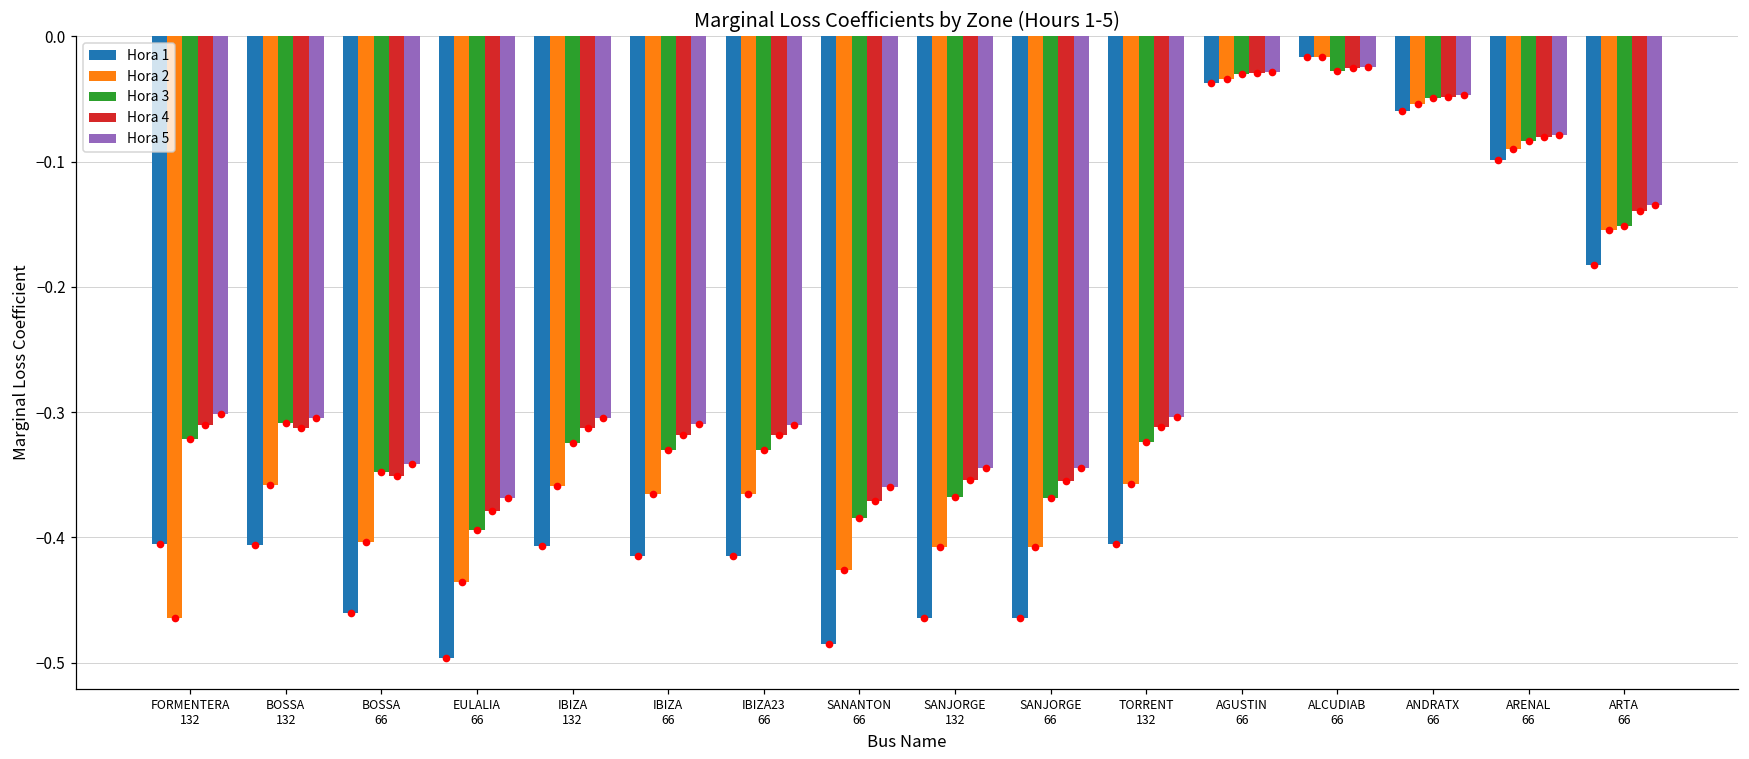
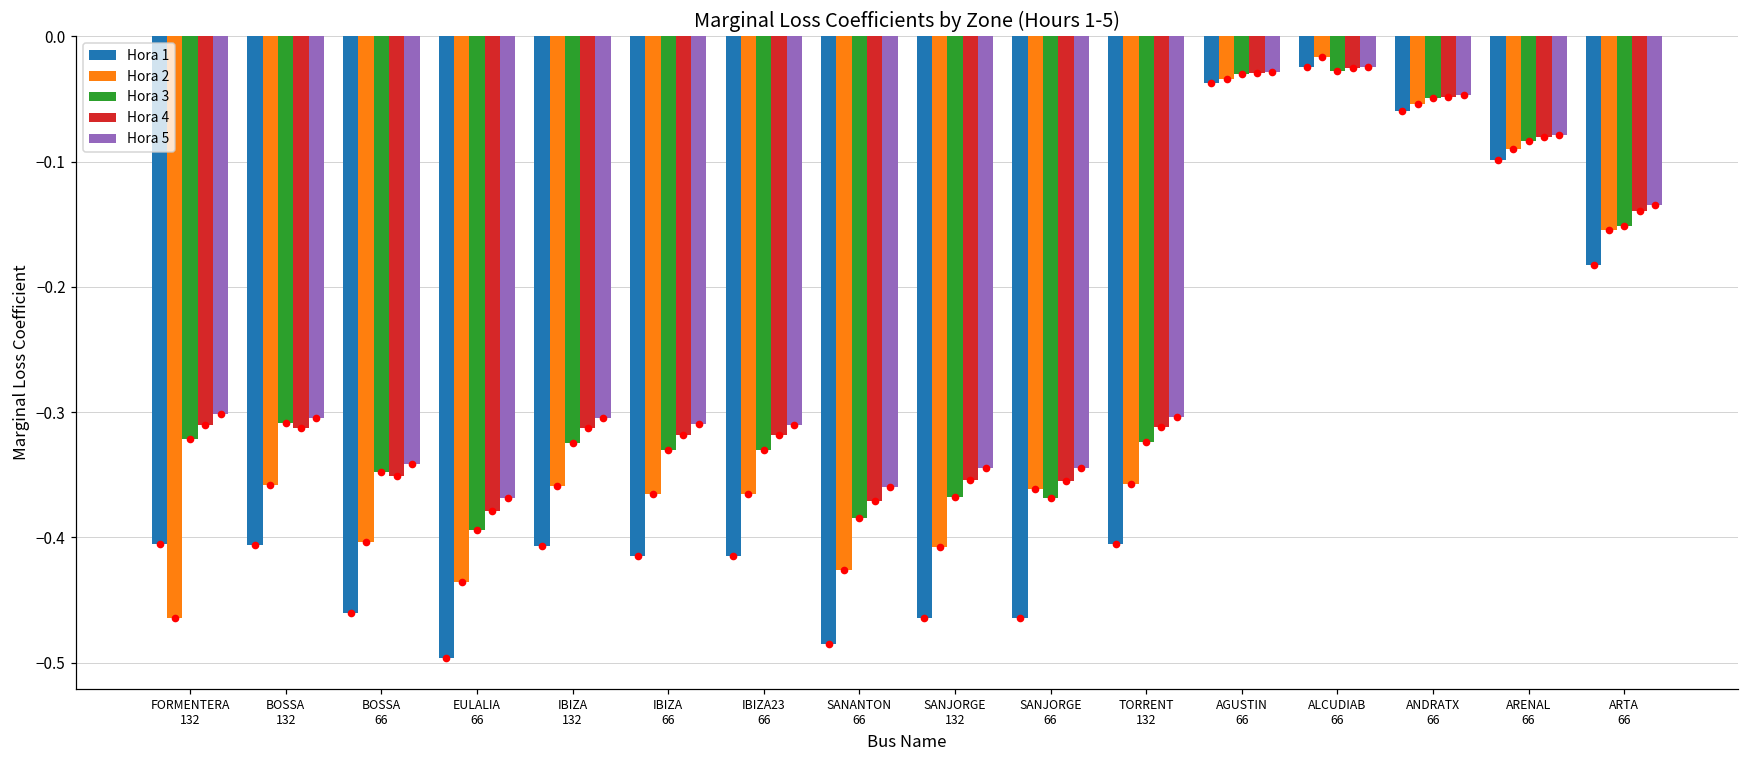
Hora 2, SANJORGE 66: -0.408 -> -0.361
Hora 1, ALCUDIAB 66: -0.017 -> -0.024
